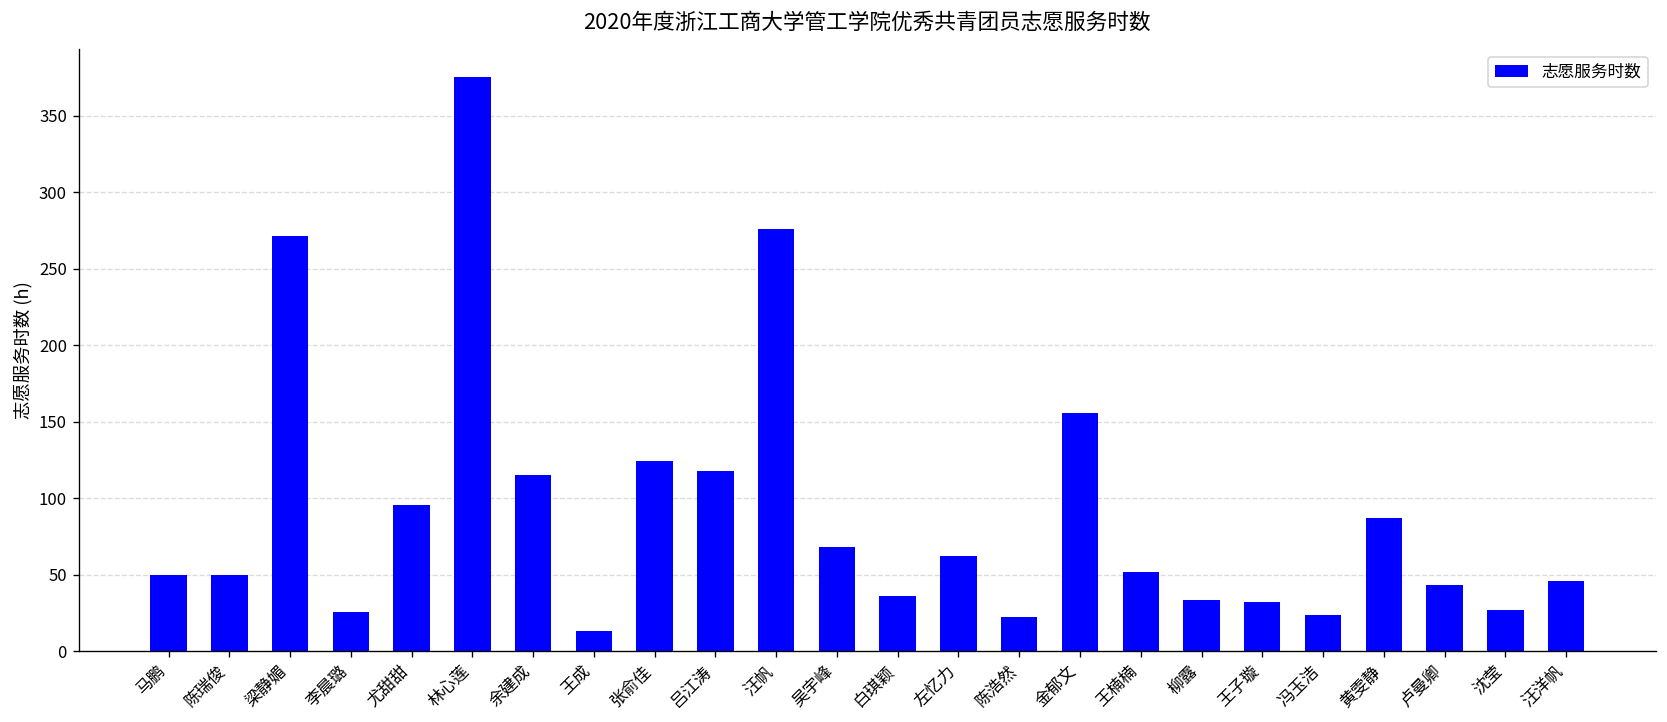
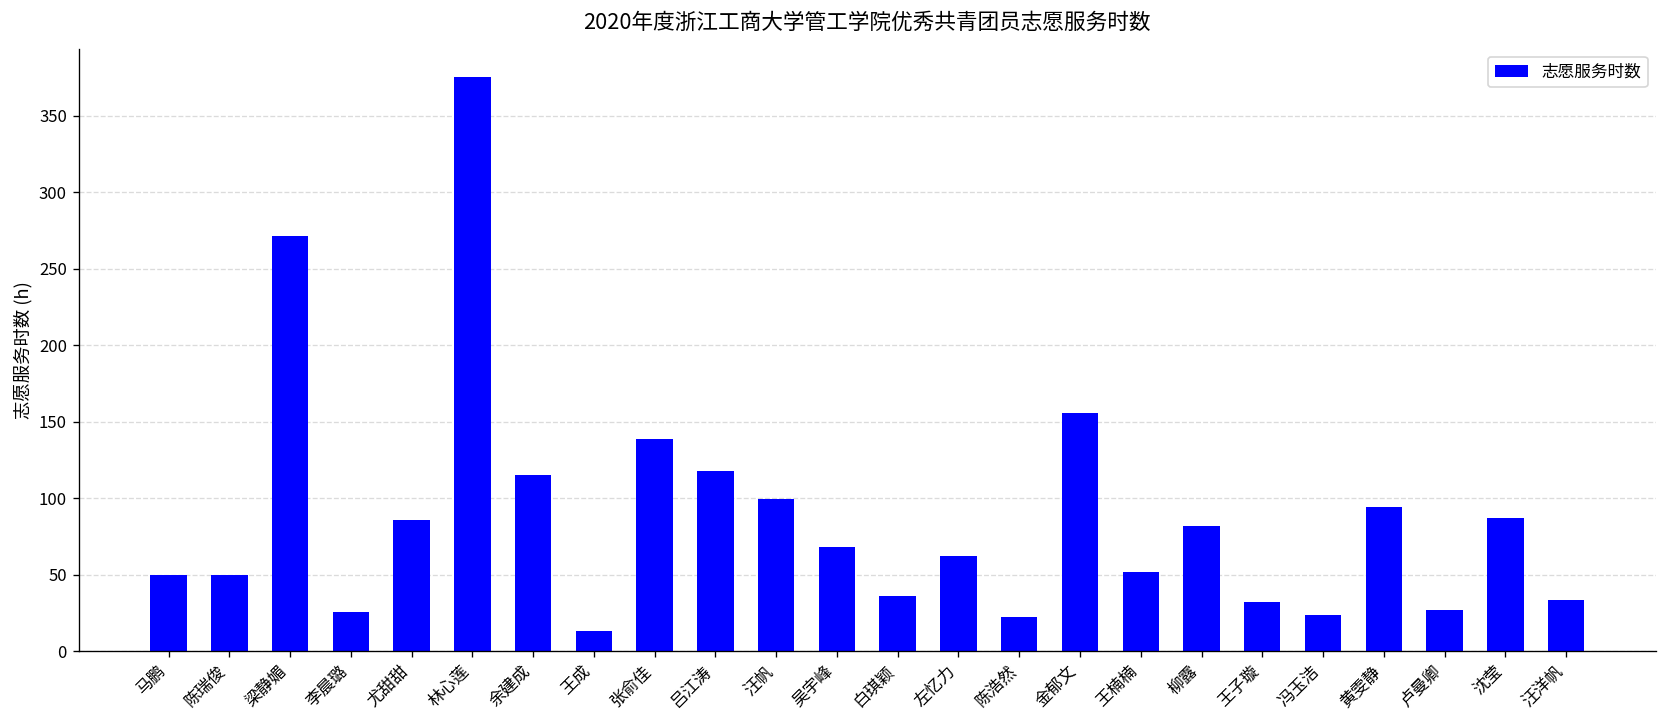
尤甜甜: 96 -> 86
张俞佳: 124 -> 139
汪帆: 276 -> 99
柳露: 34 -> 82
黄雯静: 87 -> 95
卢曼卿: 43 -> 27
沈莹: 27 -> 87
汪洋帆: 46 -> 33
